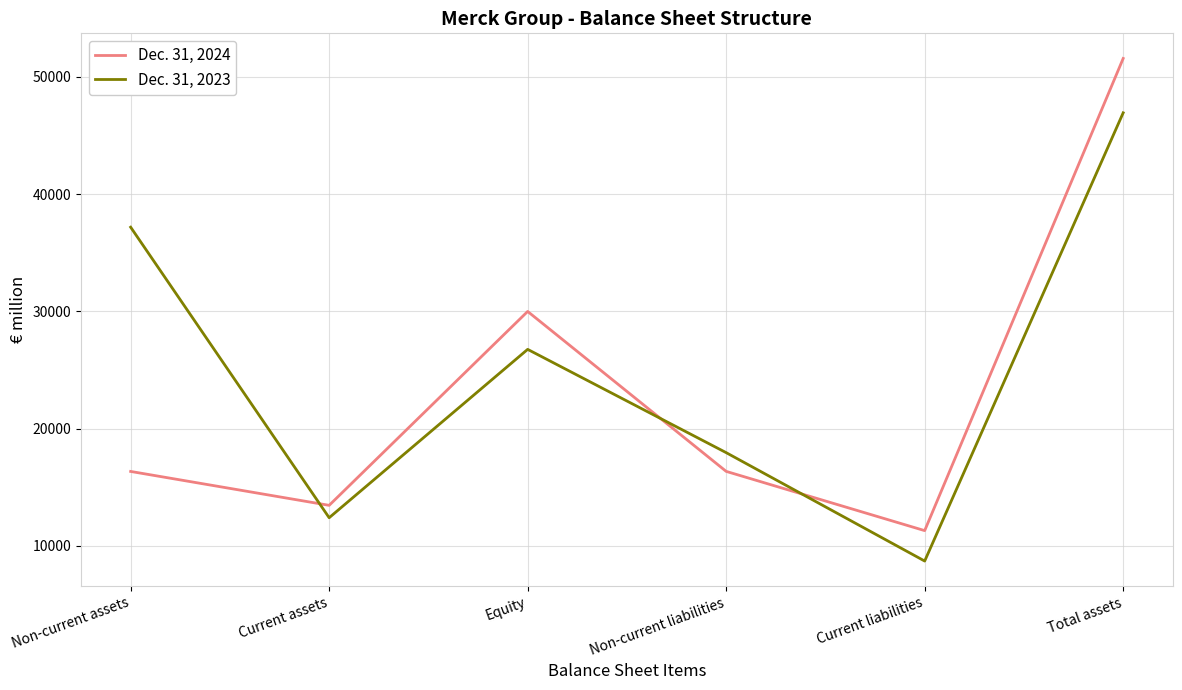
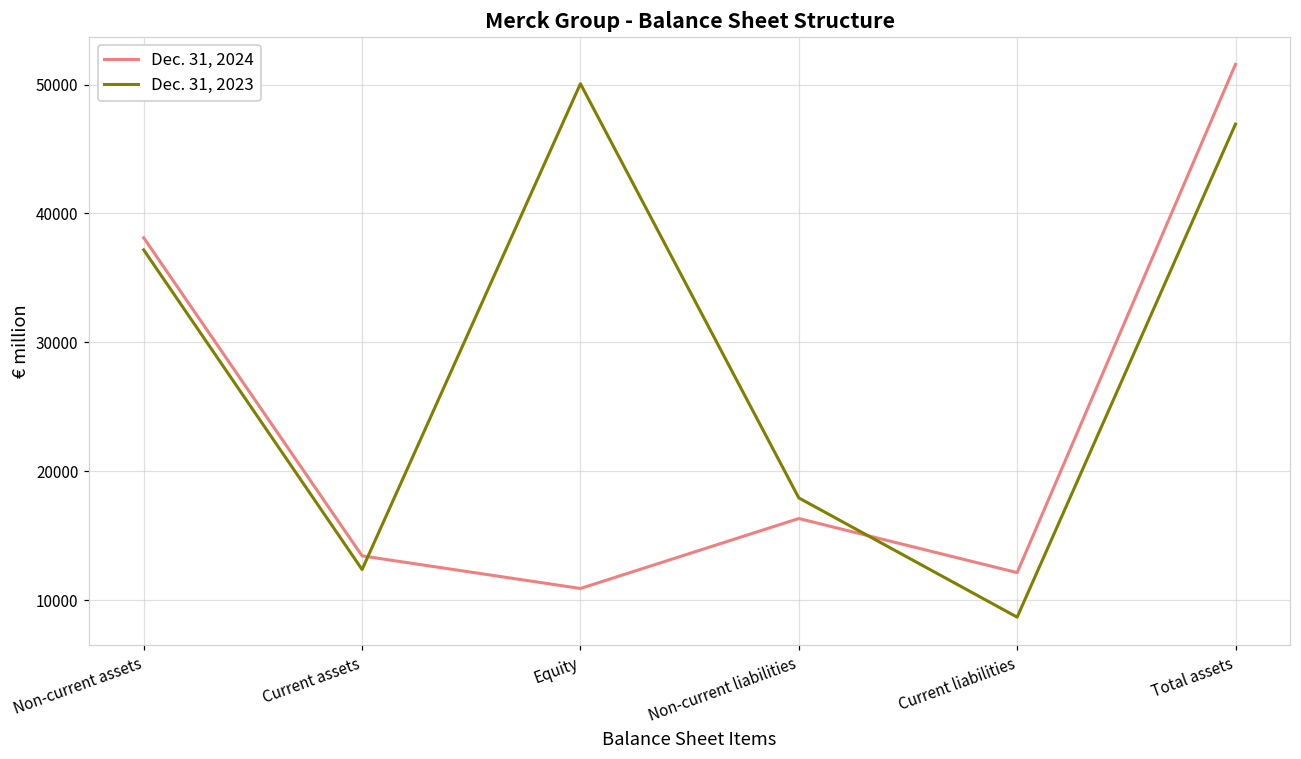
Dec. 31, 2024, Non-current assets: 16300 -> 38100
Dec. 31, 2024, Equity: 30000 -> 10900
Dec. 31, 2023, Equity: 26800 -> 50100
Dec. 31, 2024, Current liabilities: 11300 -> 12200
